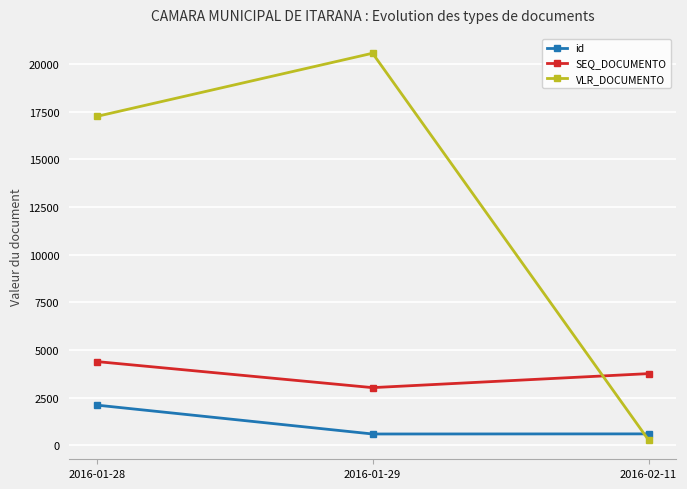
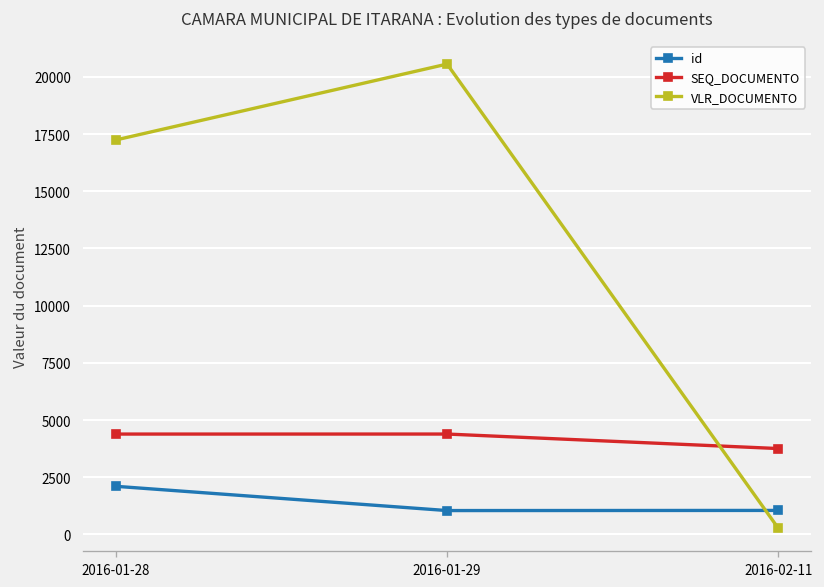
id, 2016-01-29: 600 -> 1000
SEQ_DOCUMENTO, 2016-01-29: 3000 -> 4400
id, 2016-02-11: 600 -> 1000
